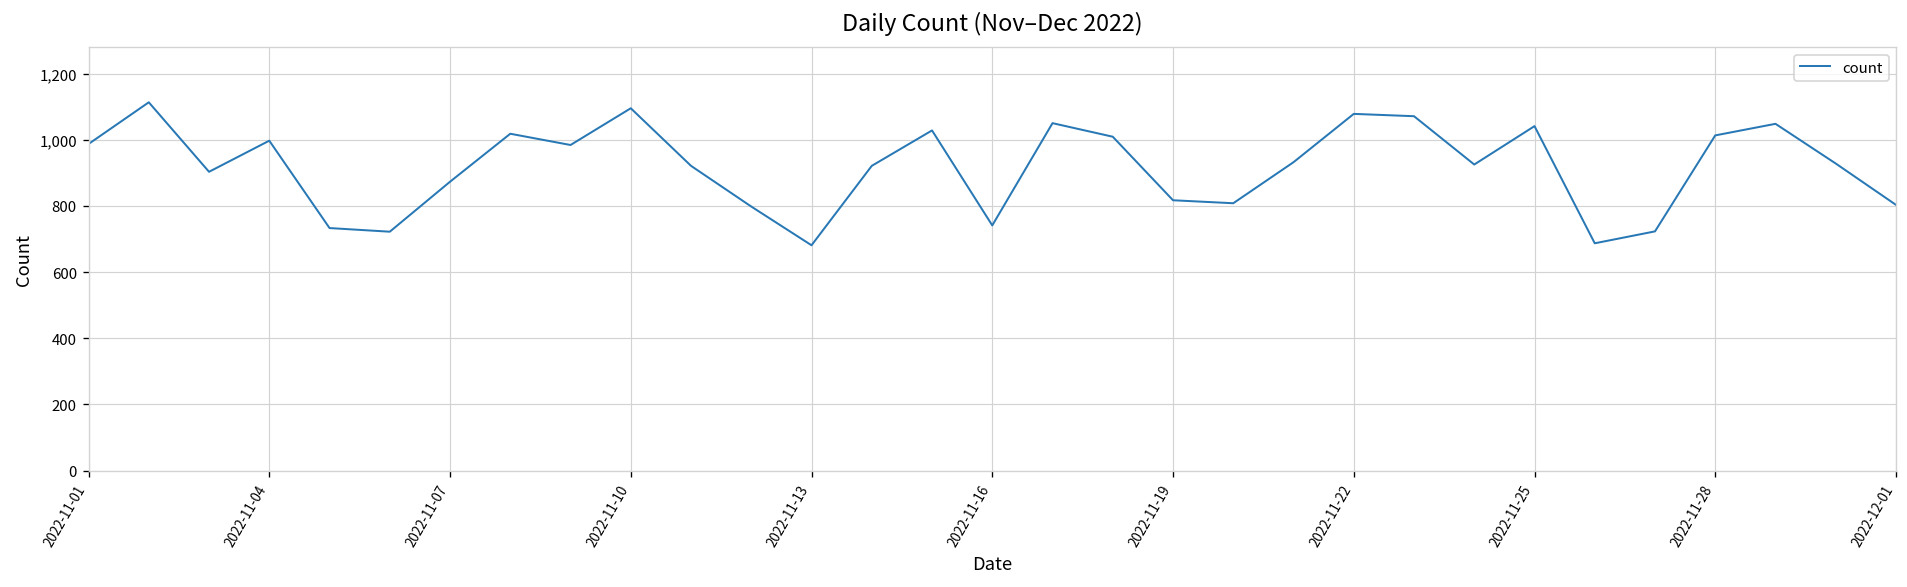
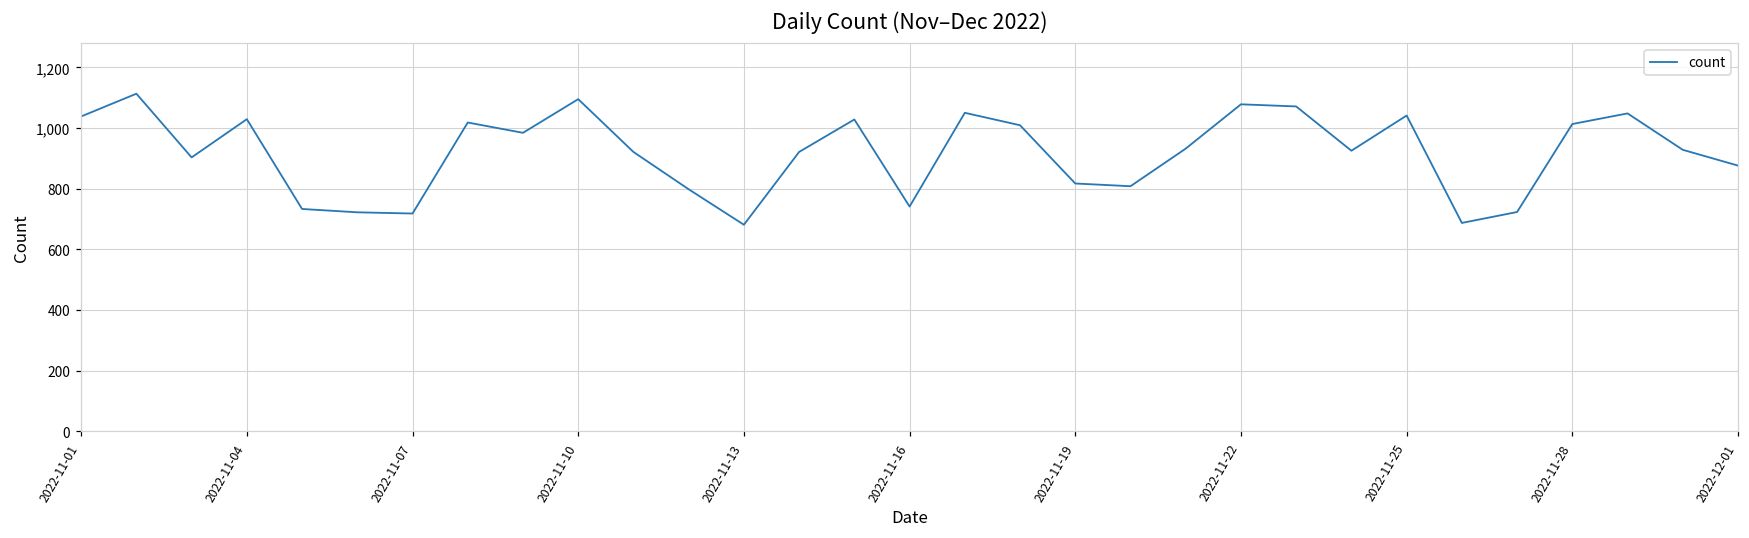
2022-11-01: 990 -> 1,040
2022-11-04: 1,000 -> 1,030
2022-11-07: 870 -> 720
2022-12-01: 800 -> 880
